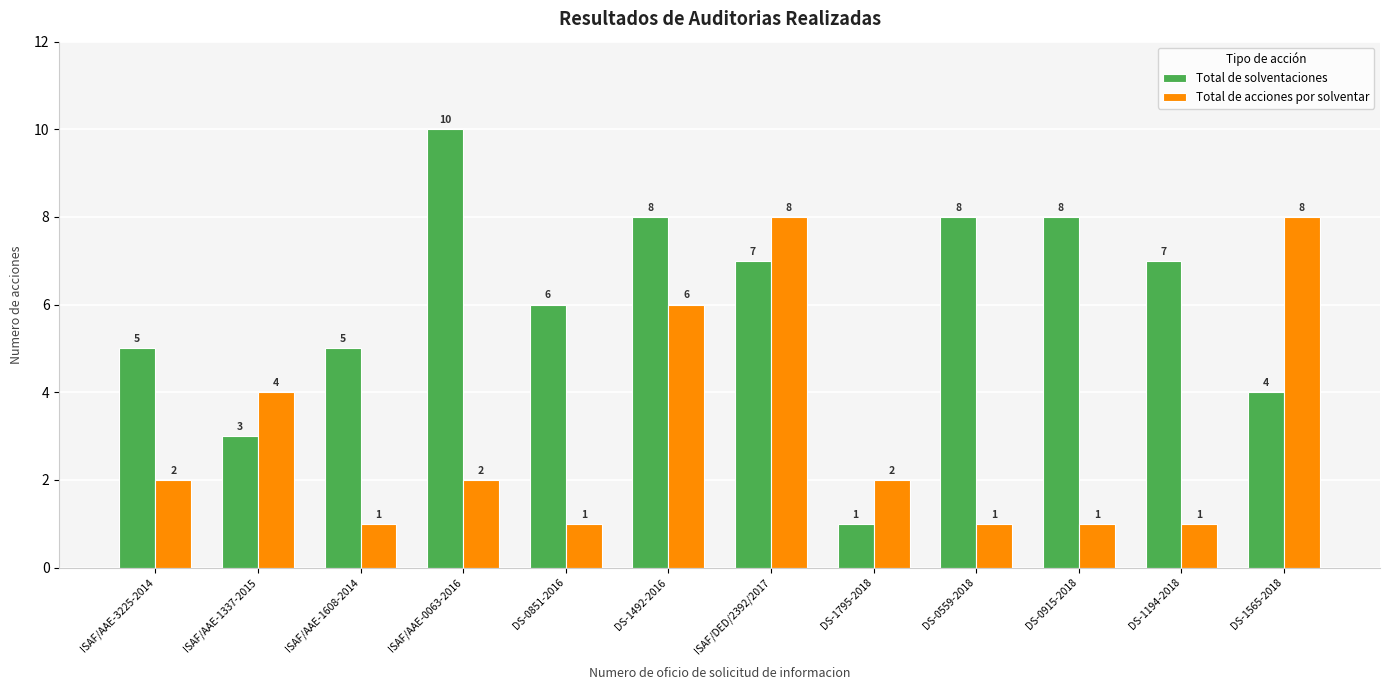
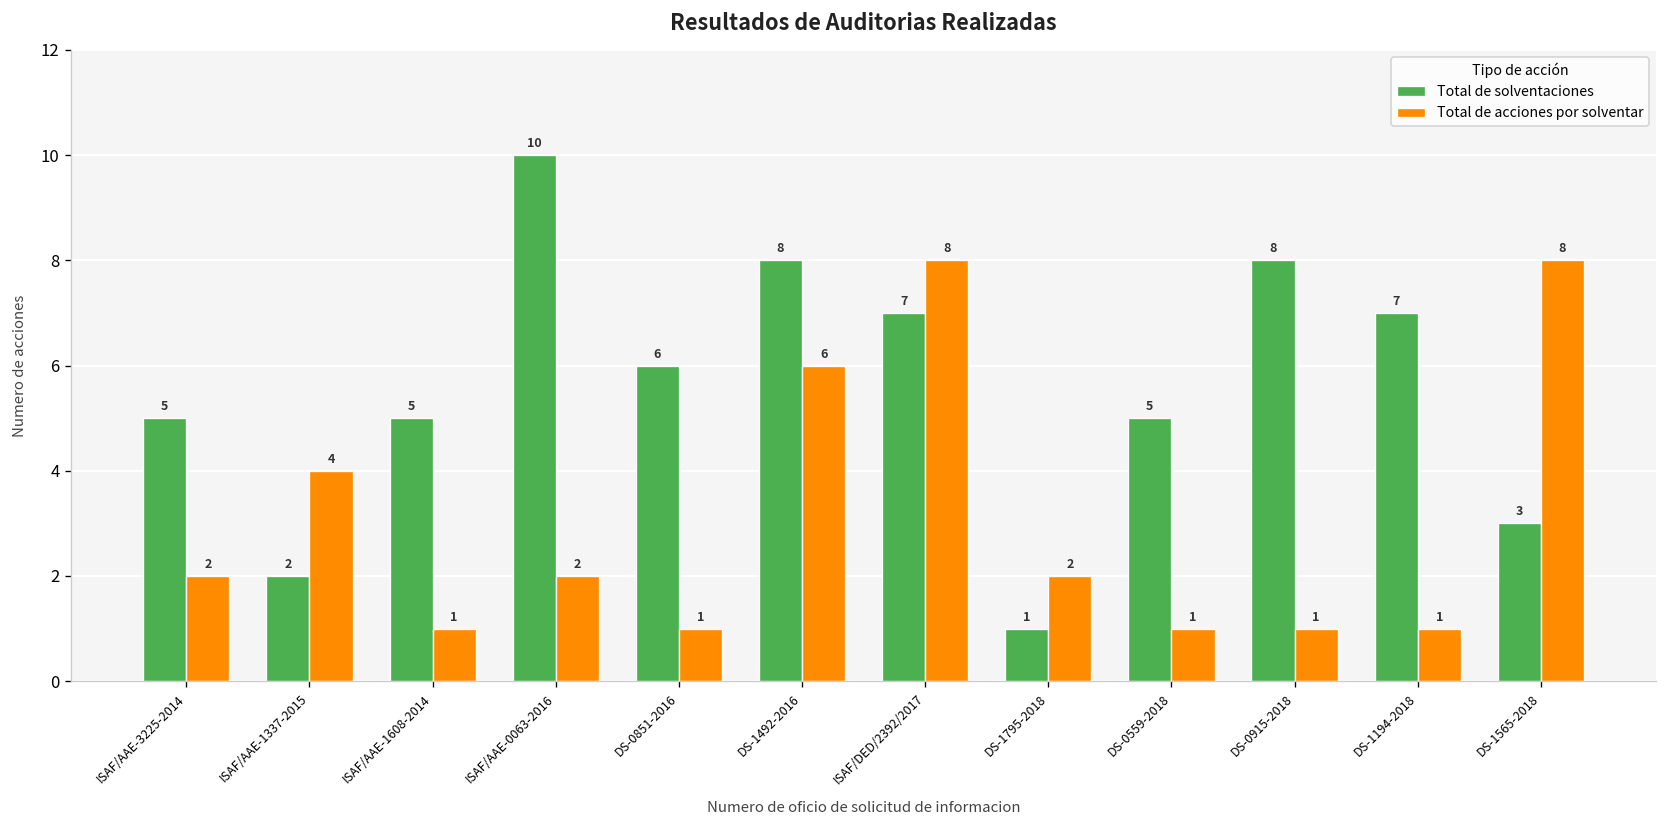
Total de solventaciones, ISAF/AAE-1337-2015: 3 -> 2
Total de solventaciones, DS-0559-2018: 8 -> 5
Total de solventaciones, DS-1565-2018: 4 -> 3
